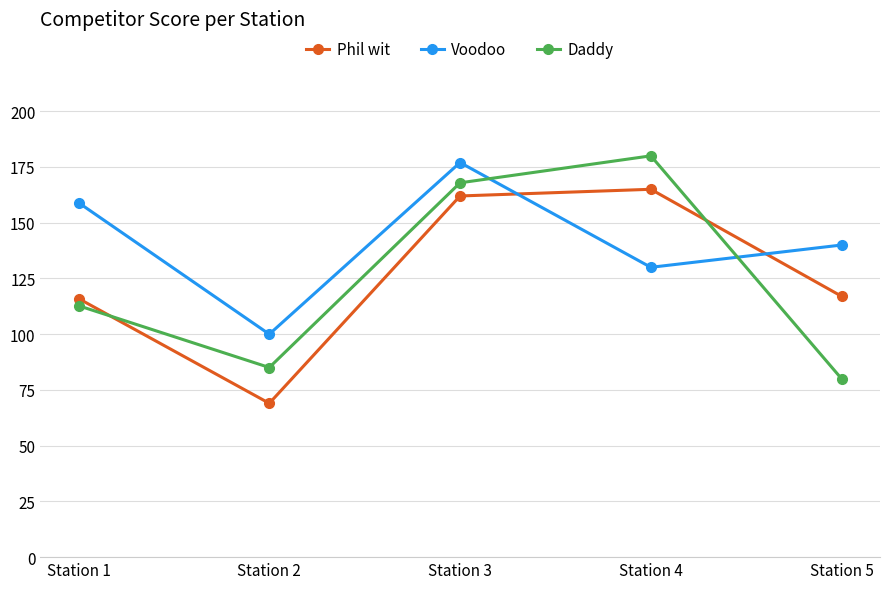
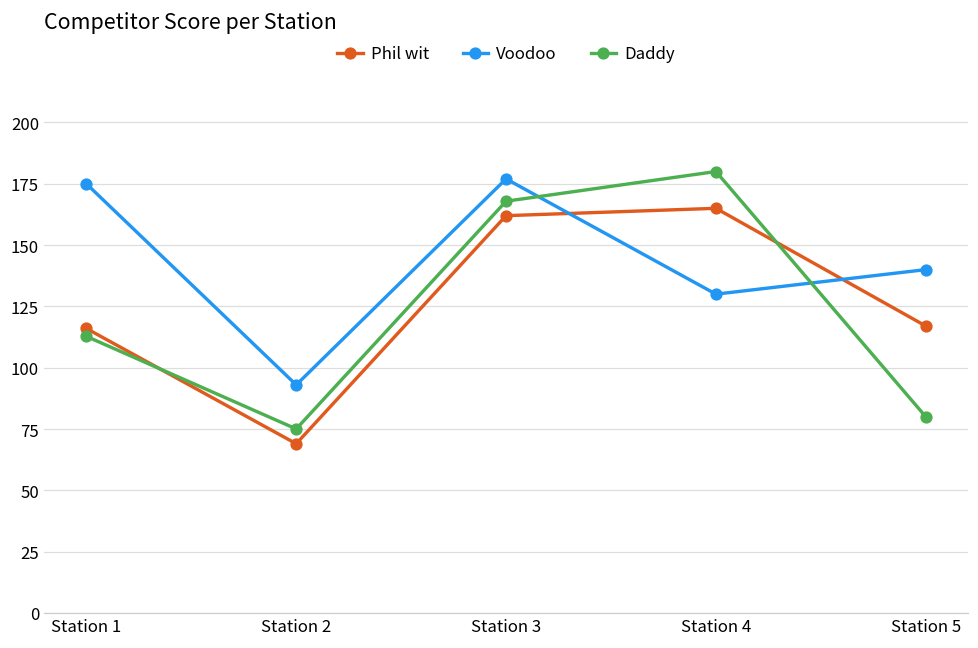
Voodoo, Station 1: 159 -> 175
Voodoo, Station 2: 100 -> 93
Daddy, Station 2: 85 -> 75
